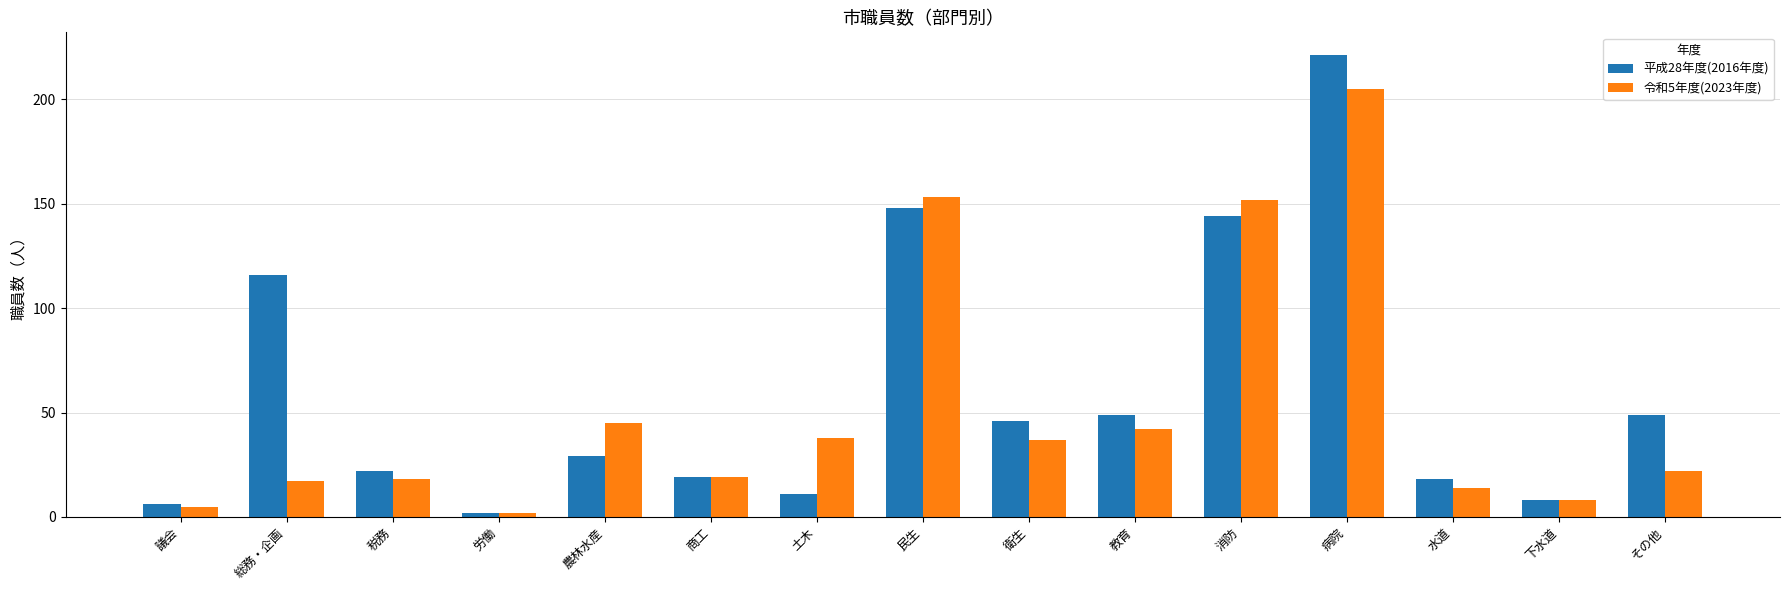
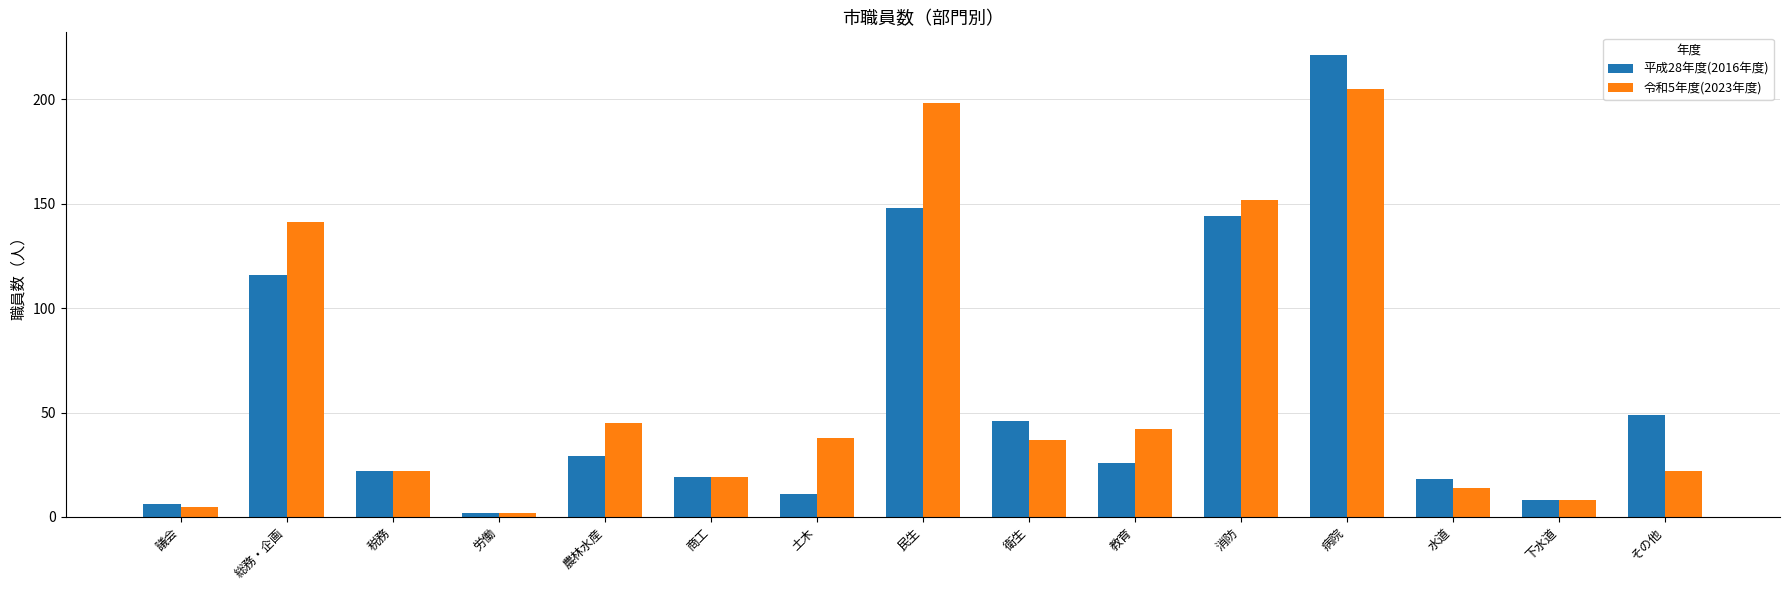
令和5年度(2023年度), 総務・企画: 17 -> 141
令和5年度(2023年度), 税務: 18 -> 22
令和5年度(2023年度), 民生: 153 -> 198
平成28年度(2016年度), 教育: 49 -> 26
